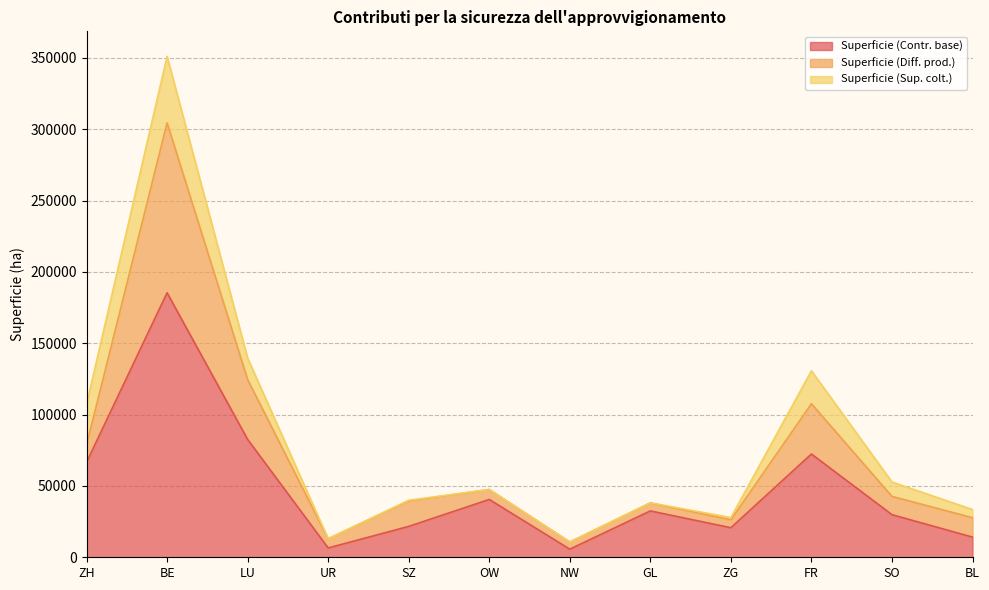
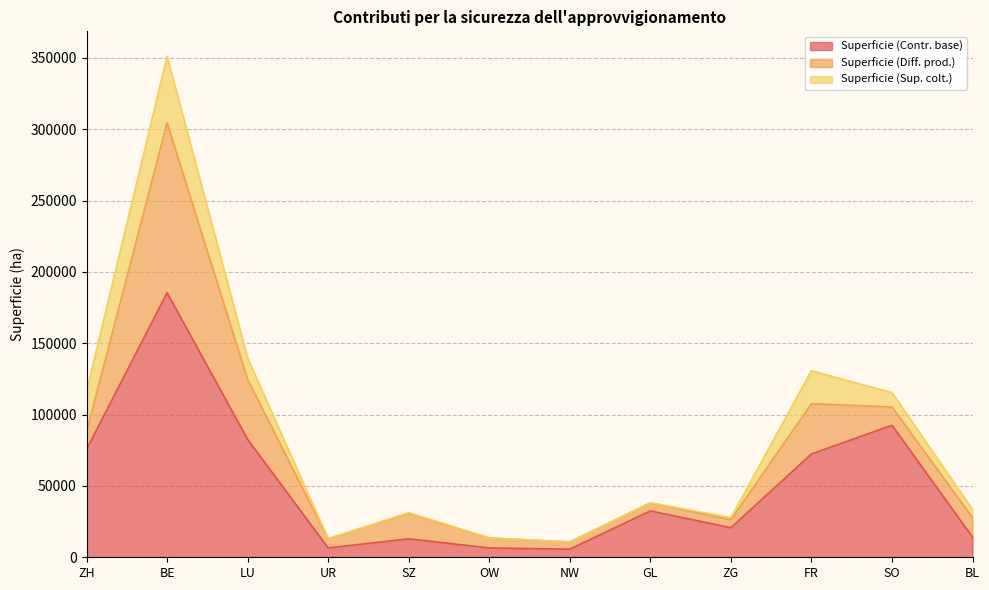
Superficie (Contr. base), ZH: 67000 -> 76000
Superficie (Contr. base), SZ: 22000 -> 13000
Superficie (Contr. base), OW: 41000 -> 7000
Superficie (Contr. base), SO: 30000 -> 93000
